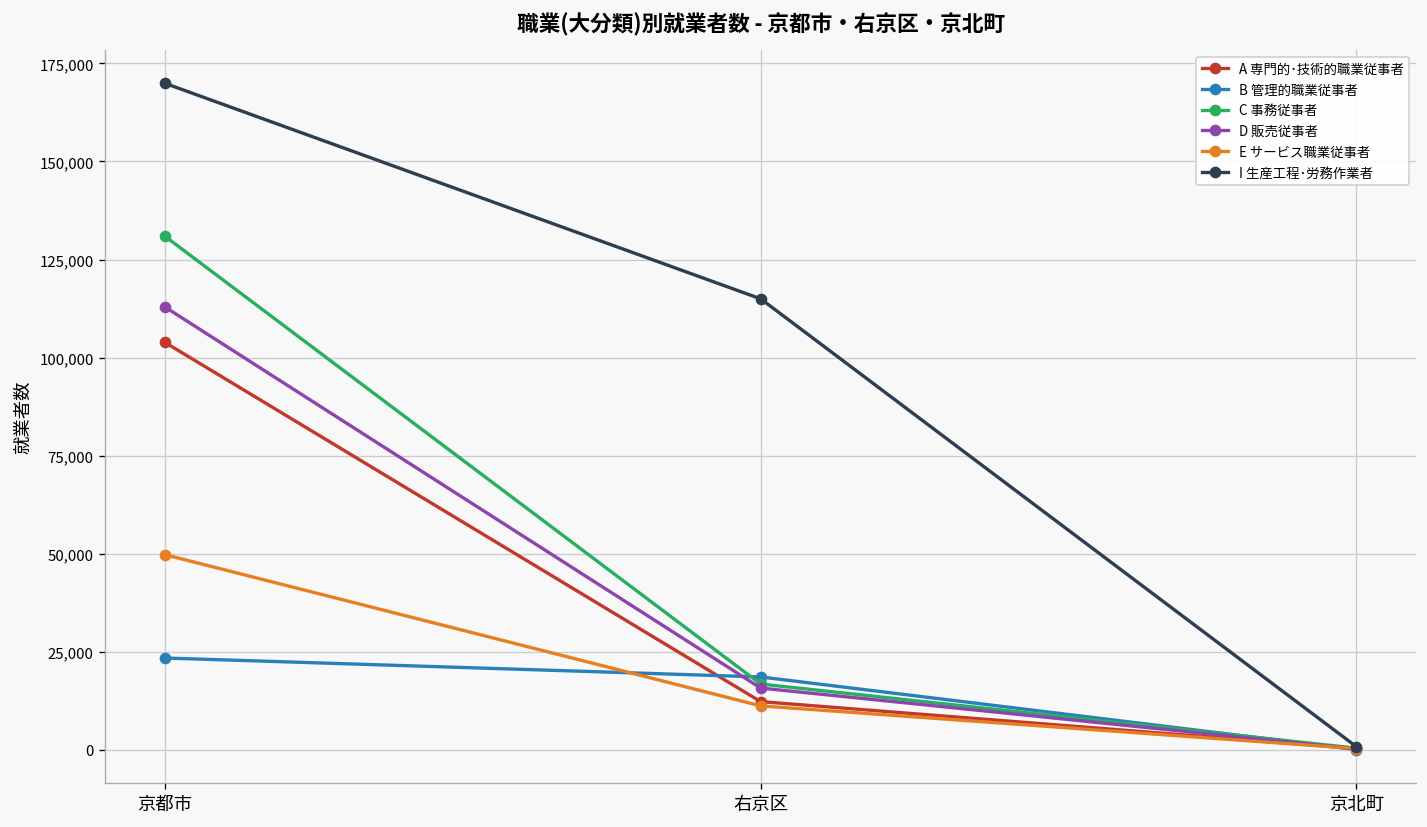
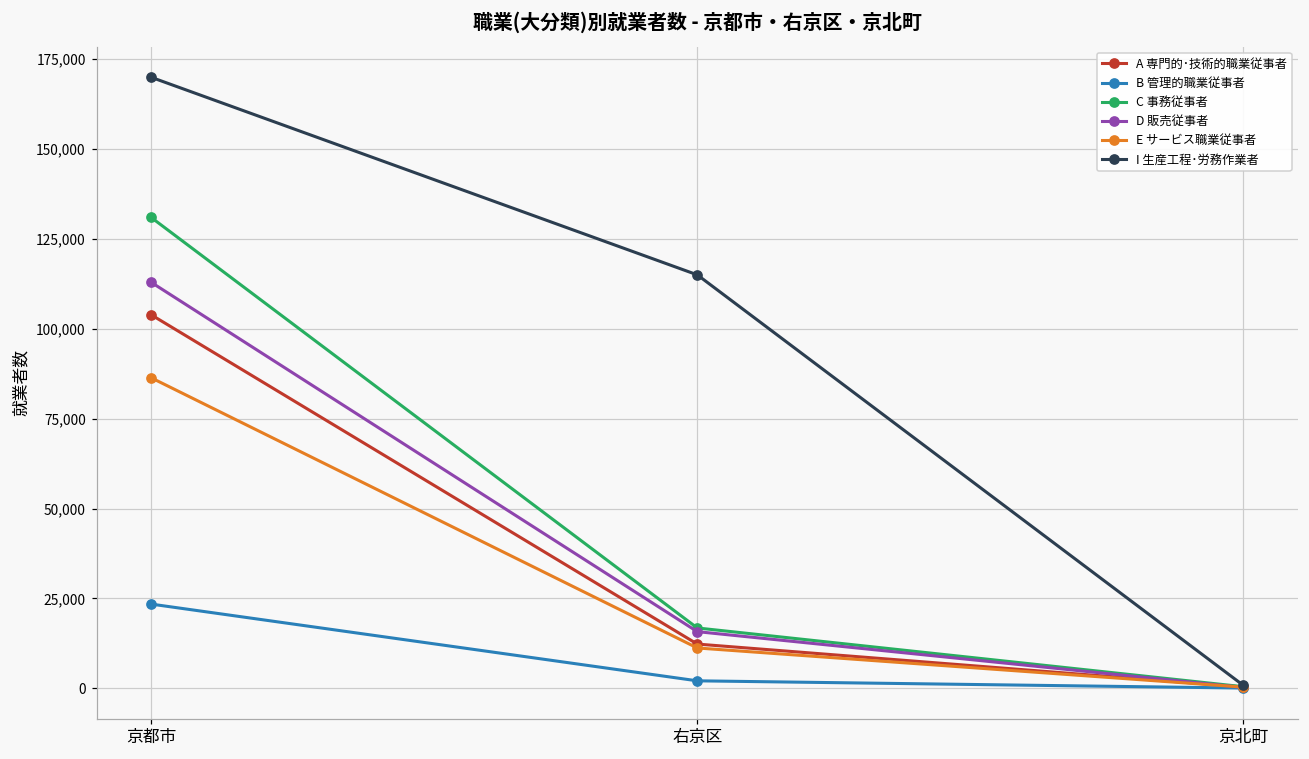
E サービス職業従事者, 京都市: 50,000 -> 86,000
B 管理的職業従事者, 右京区: 19,000 -> 2,000
